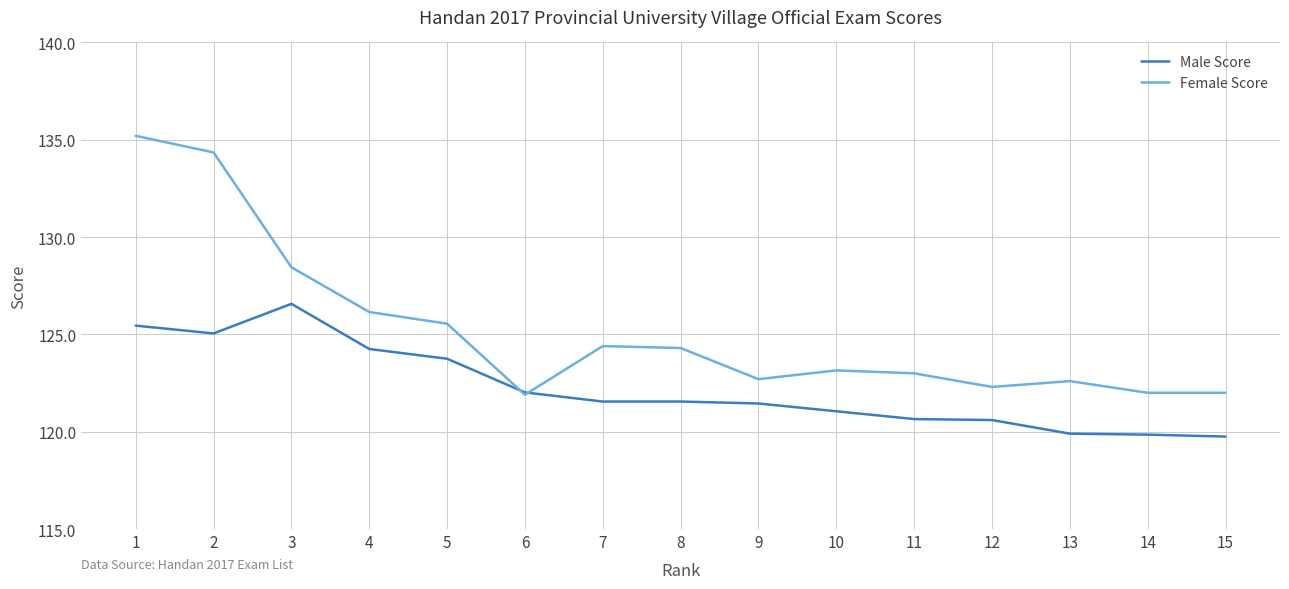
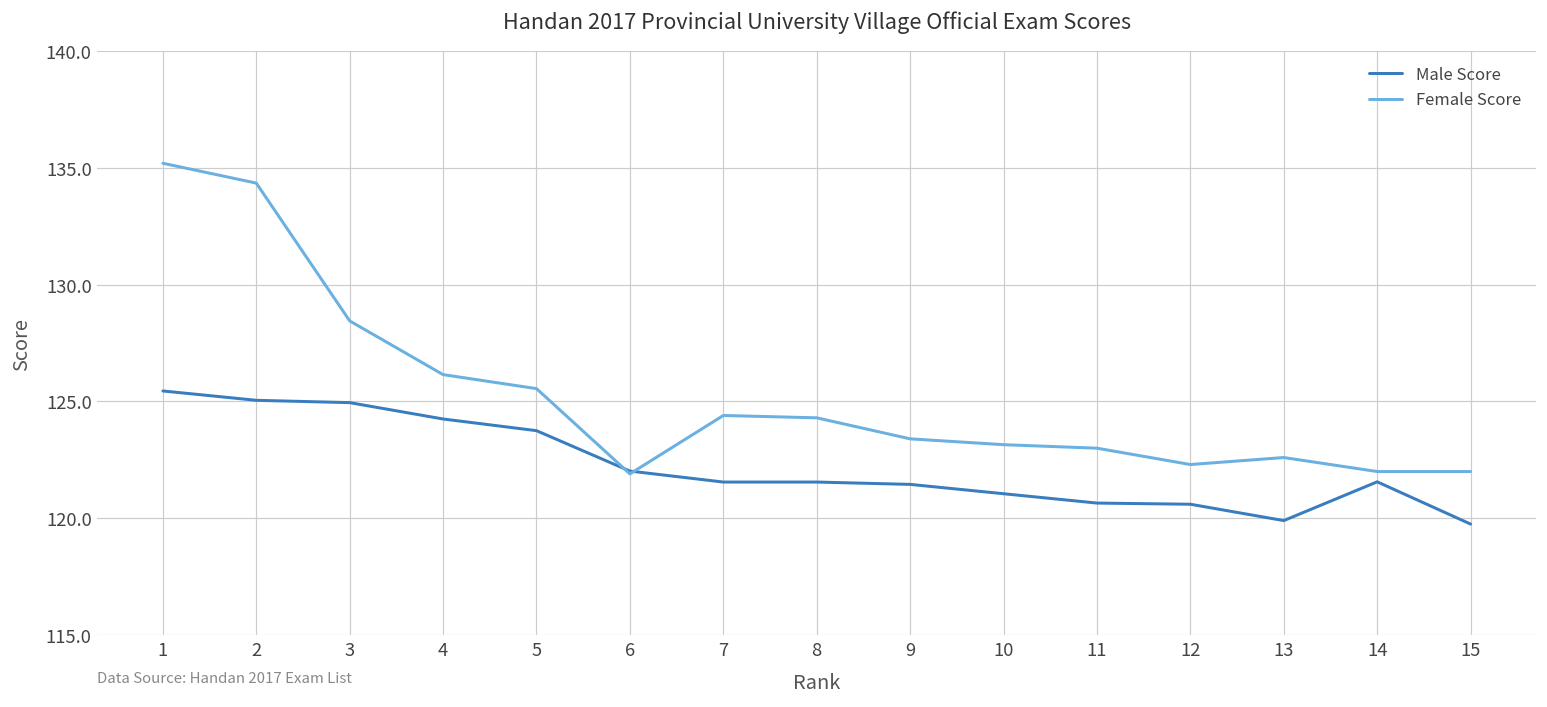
Male Score, 3: 126.6 -> 125.0
Female Score, 9: 122.7 -> 123.4
Male Score, 14: 119.9 -> 121.6
